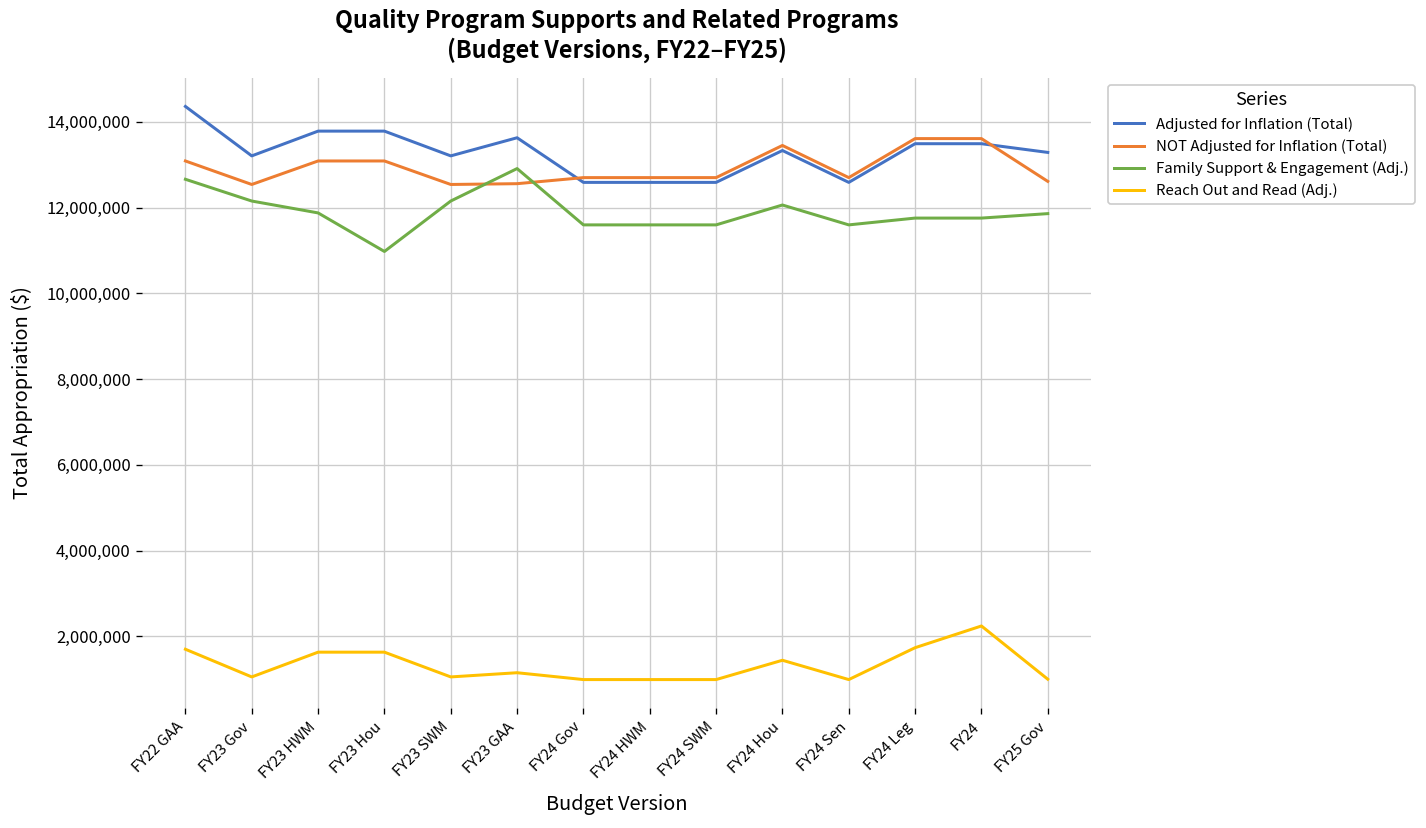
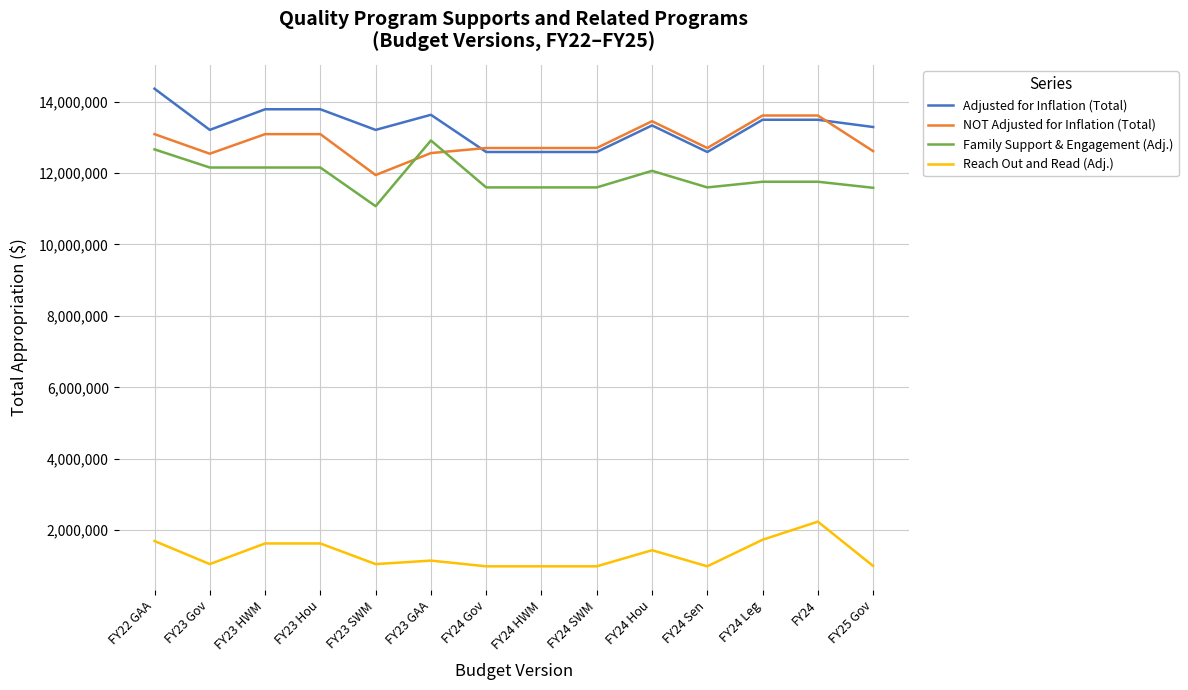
Family Support & Engagement (Adj.), FY23 HWM: 11,900,000 -> 12,200,000
Family Support & Engagement (Adj.), FY23 Hou: 11,000,000 -> 12,200,000
NOT Adjusted for Inflation (Total), FY23 SWM: 12,500,000 -> 11,900,000
Family Support & Engagement (Adj.), FY23 SWM: 12,200,000 -> 11,100,000
Family Support & Engagement (Adj.), FY25 Gov: 11,900,000 -> 11,600,000
